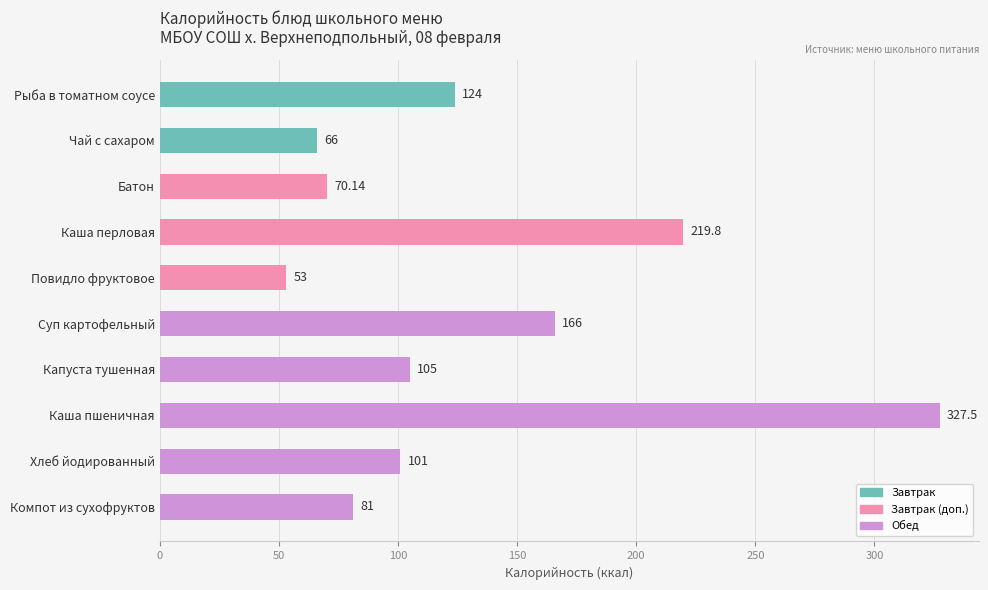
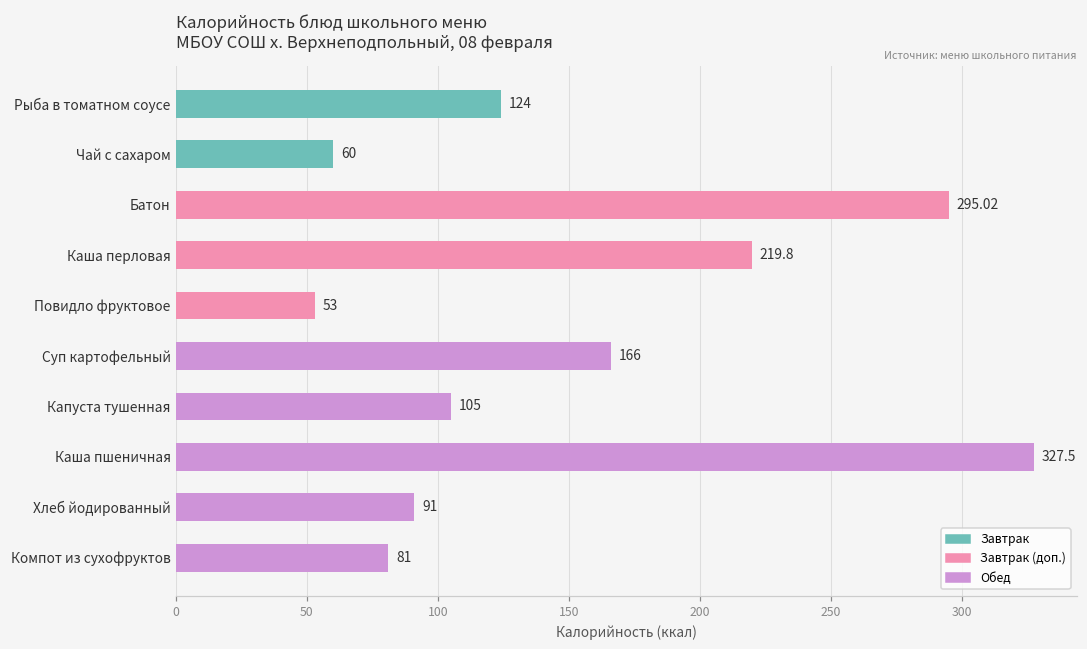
Чай с сахаром: 66 -> 60
Батон: 70.14 -> 295.02
Хлеб йодированный: 101 -> 91
